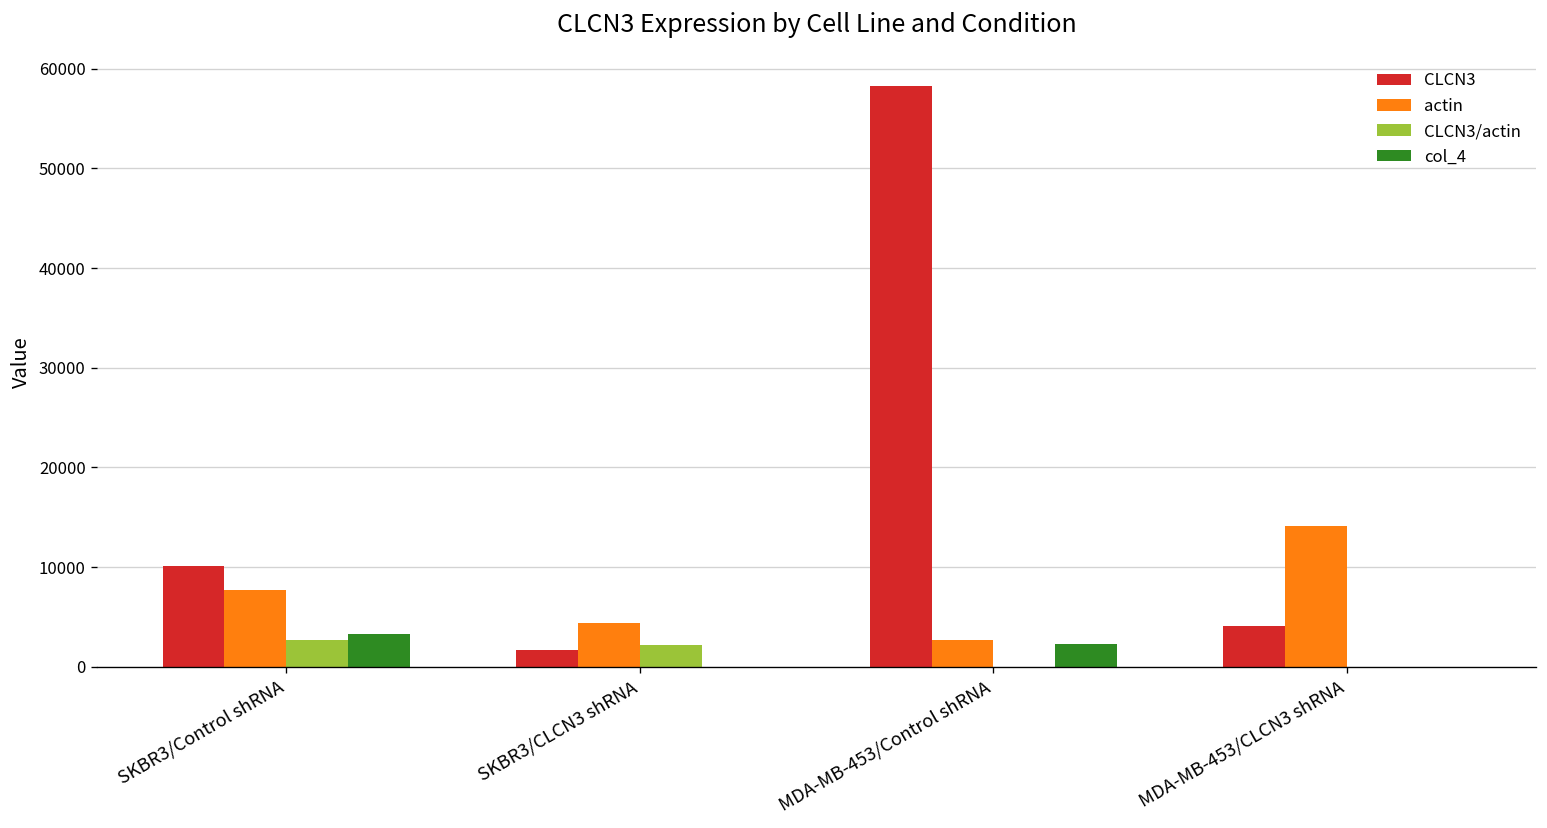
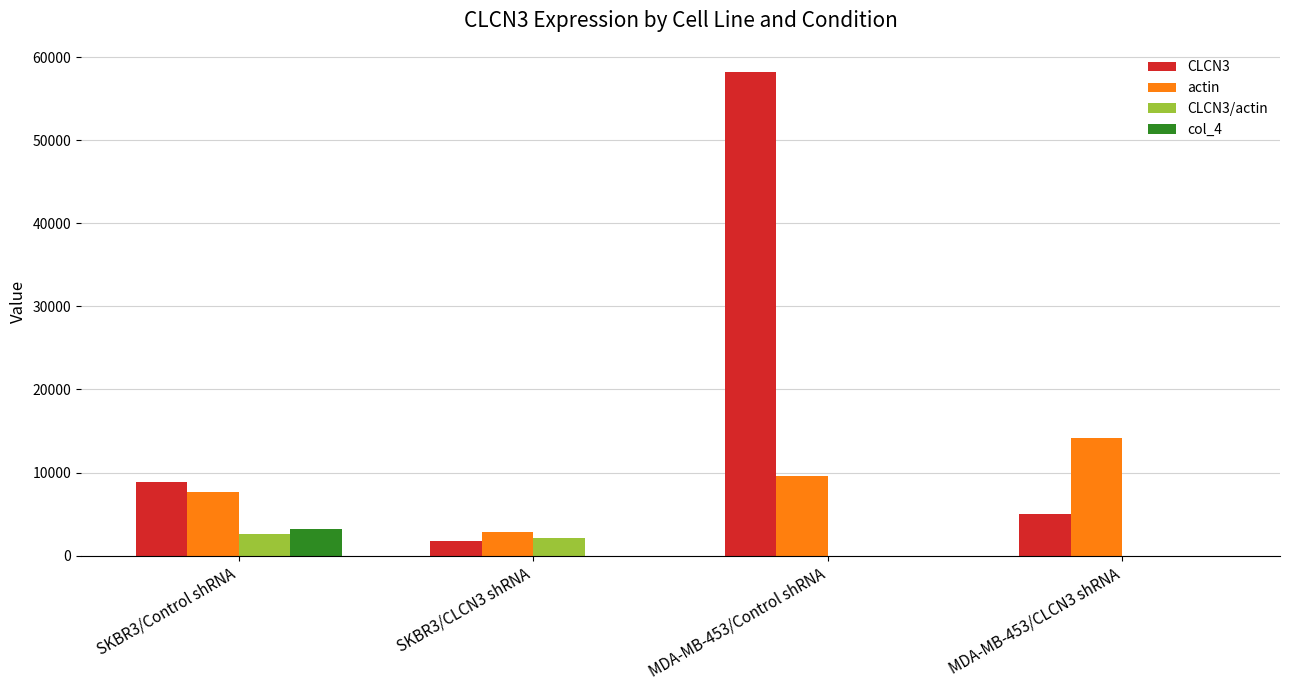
CLCN3, SKBR3/Control shRNA: 10000 -> 9000
actin, SKBR3/CLCN3 shRNA: 4000 -> 3000
actin, MDA-MB-453/Control shRNA: 3000 -> 10000
col_4, MDA-MB-453/Control shRNA: 2000 -> 0
CLCN3, MDA-MB-453/CLCN3 shRNA: 4000 -> 5000
